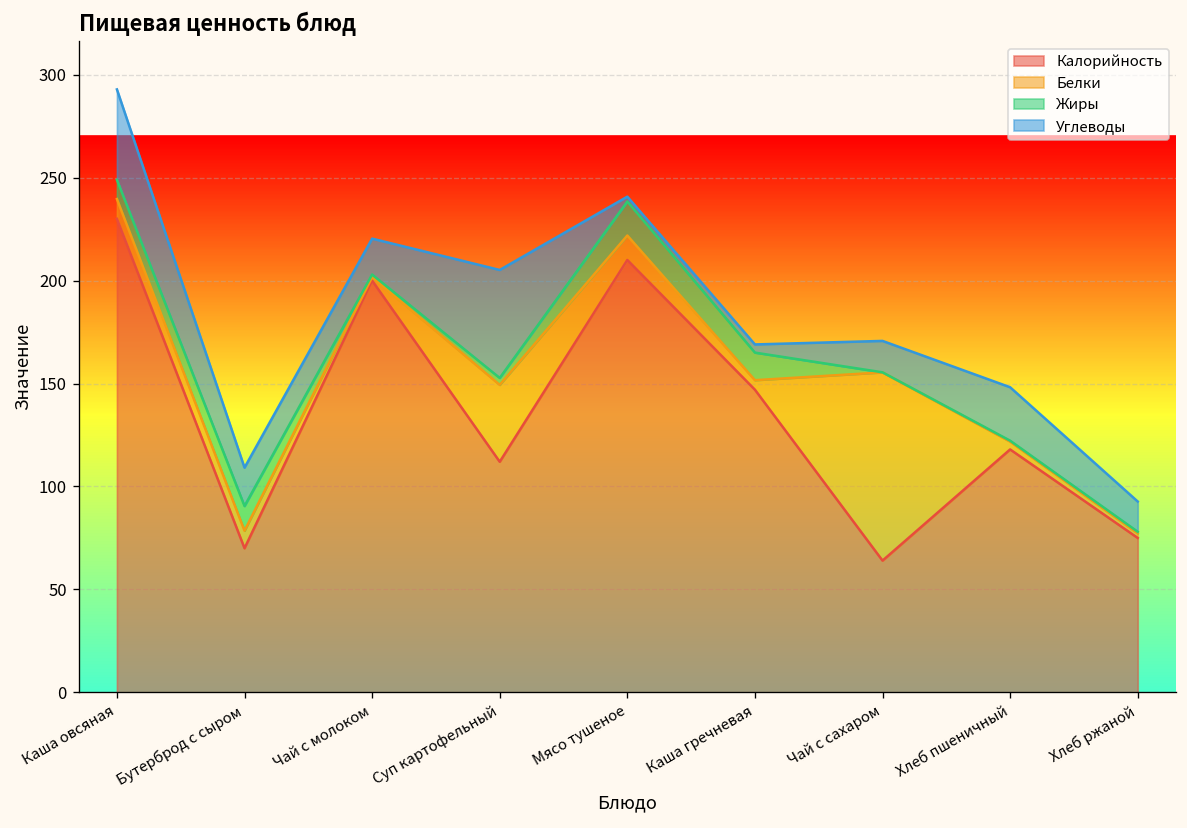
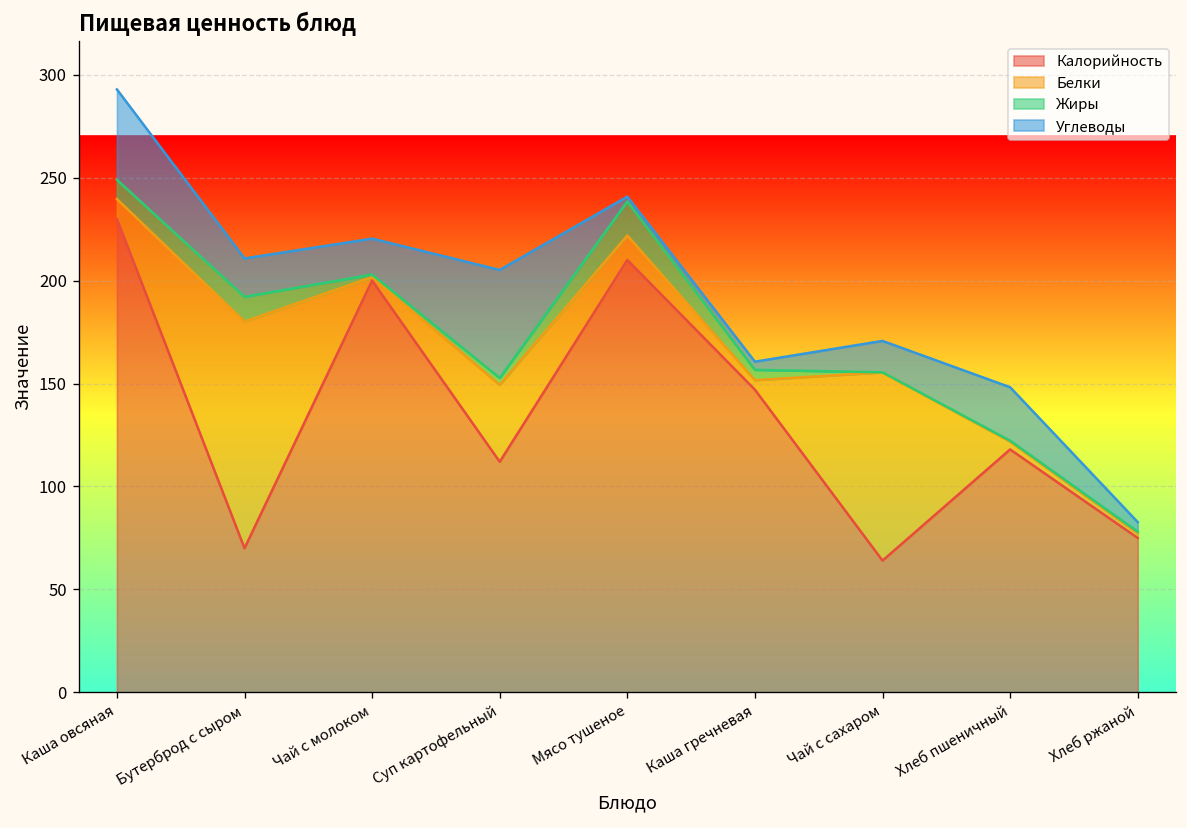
Белки, Бутерброд с сыром: 9 -> 110
Жиры, Каша гречневая: 13 -> 5
Углеводы, Хлеб ржаной: 15 -> 5
